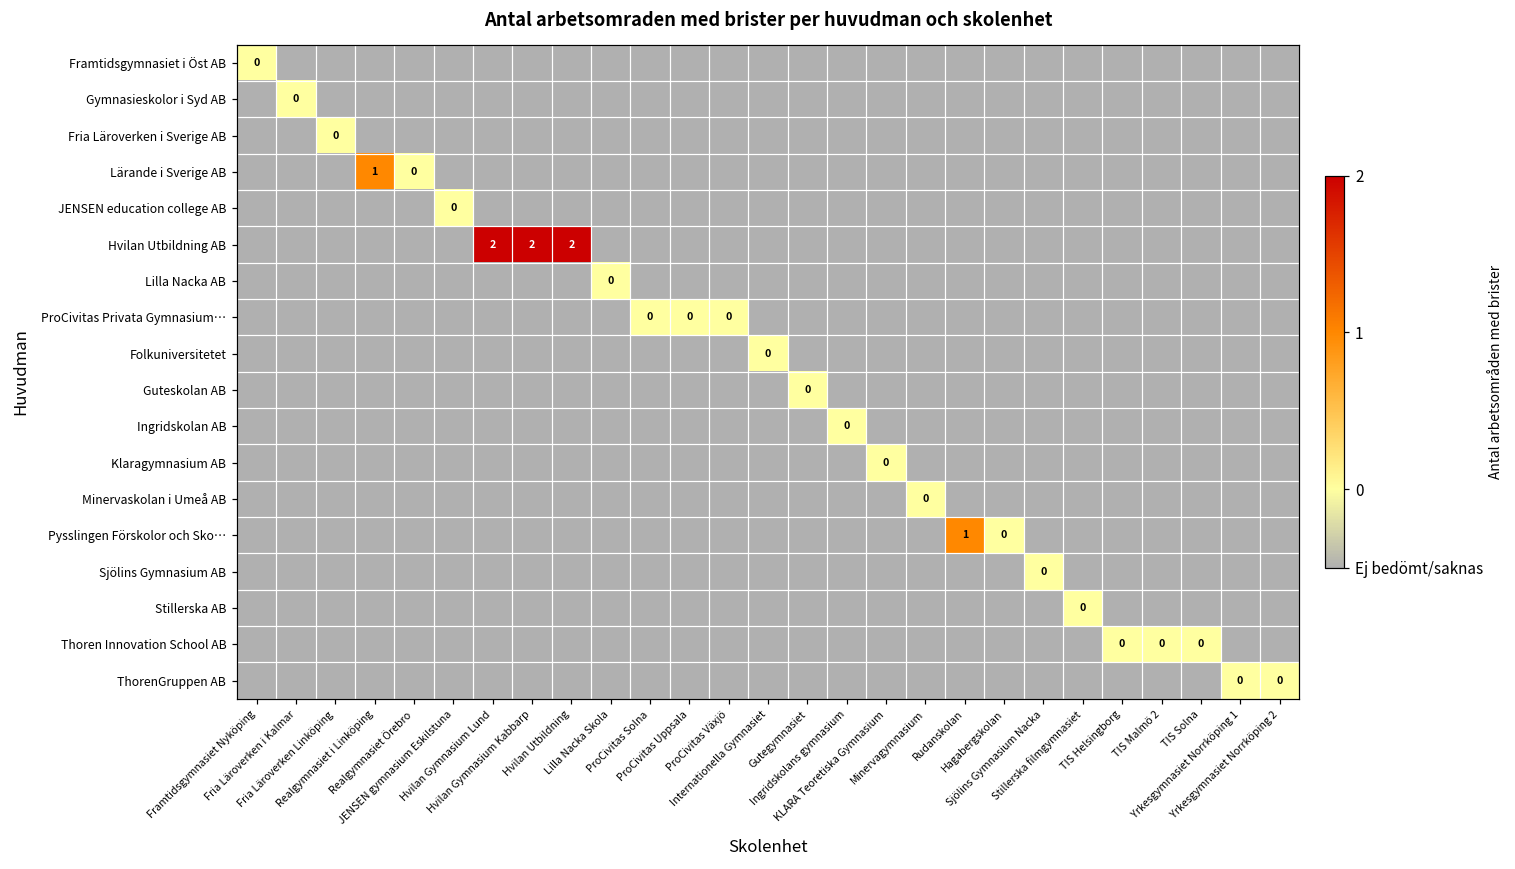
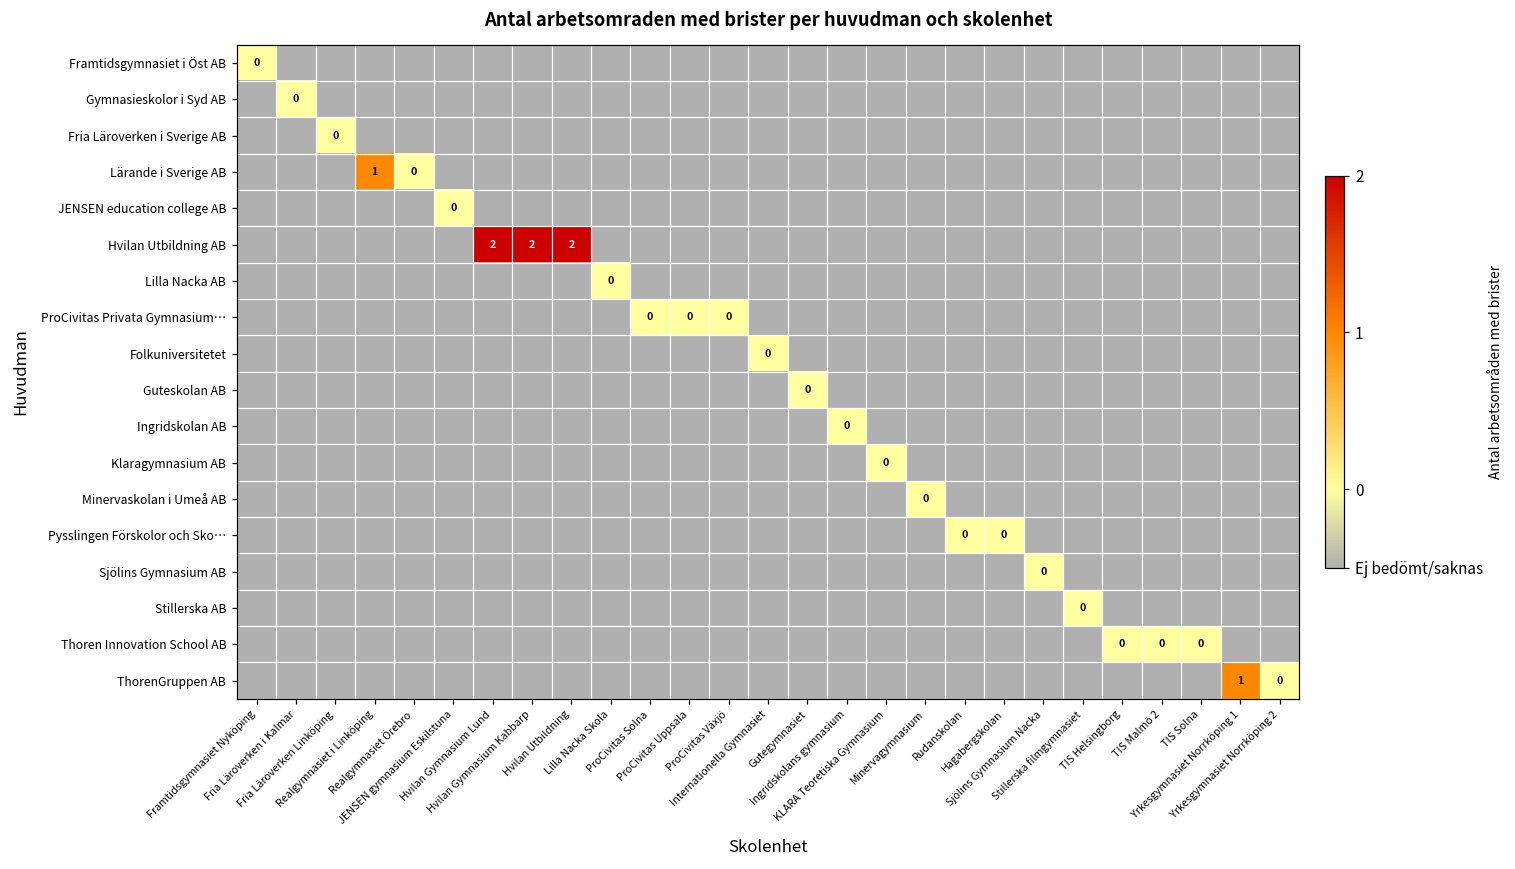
Pysslingen Förskolor och Sko…, Rudanskolan: 1 -> 0
ThorenGruppen AB, Yrkesgymnasiet Norrköping 1: 0 -> 1
